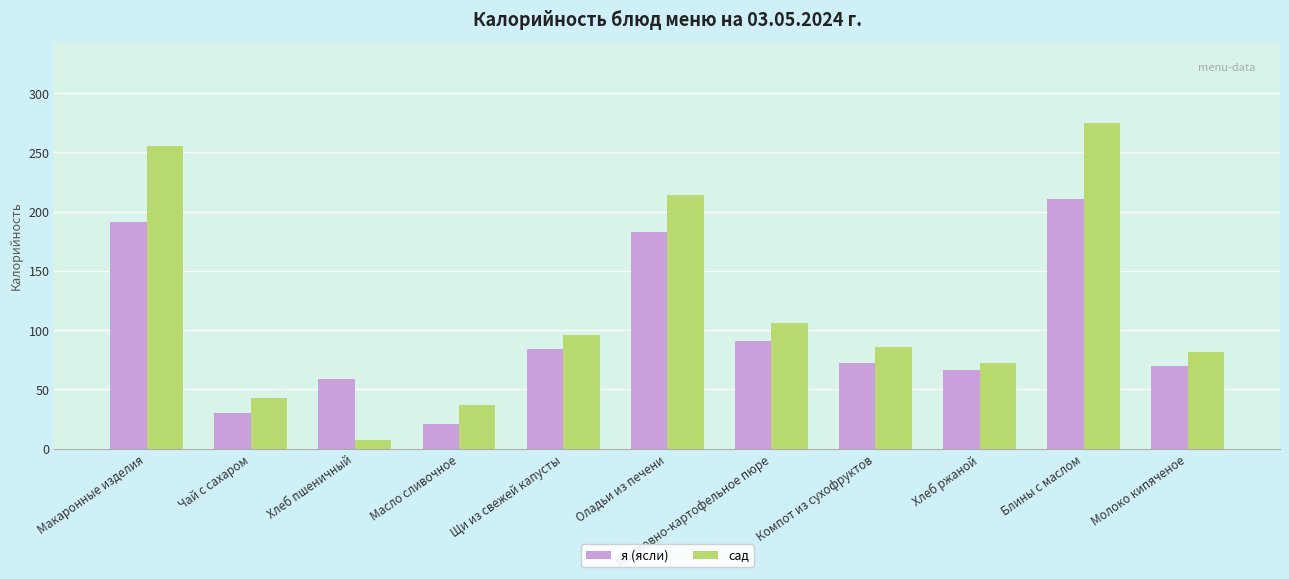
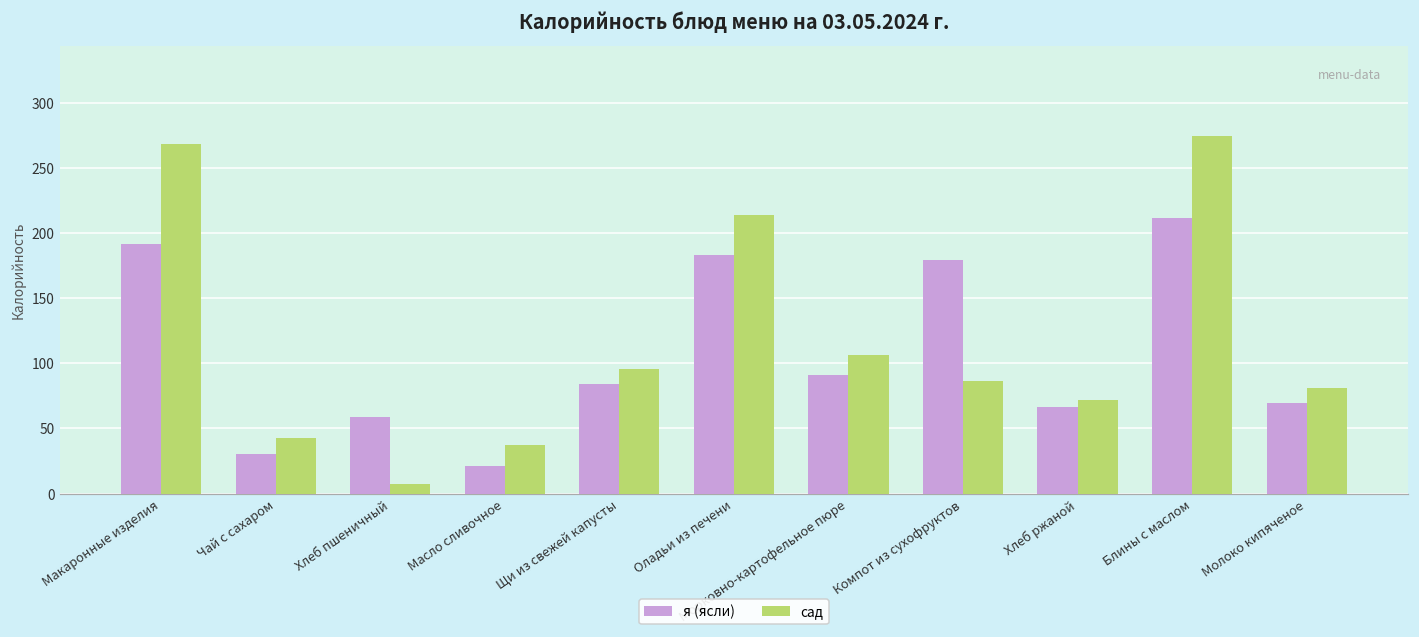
сад, Макаронные изделия: 255 -> 269
я (ясли), Компот из сухофруктов: 72 -> 179
